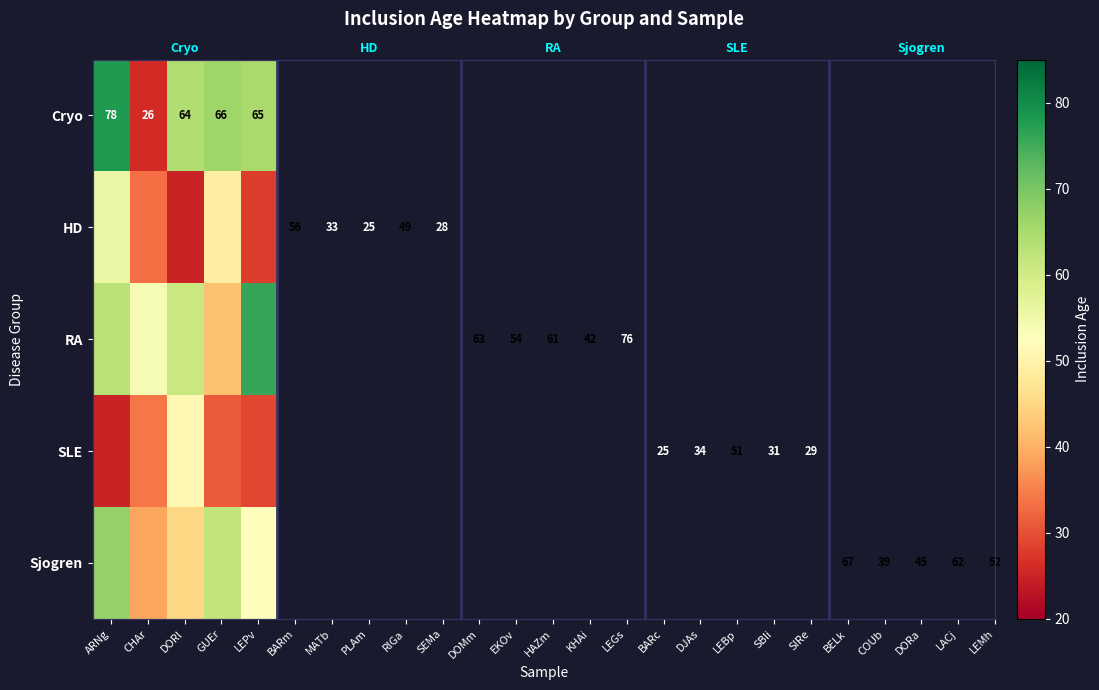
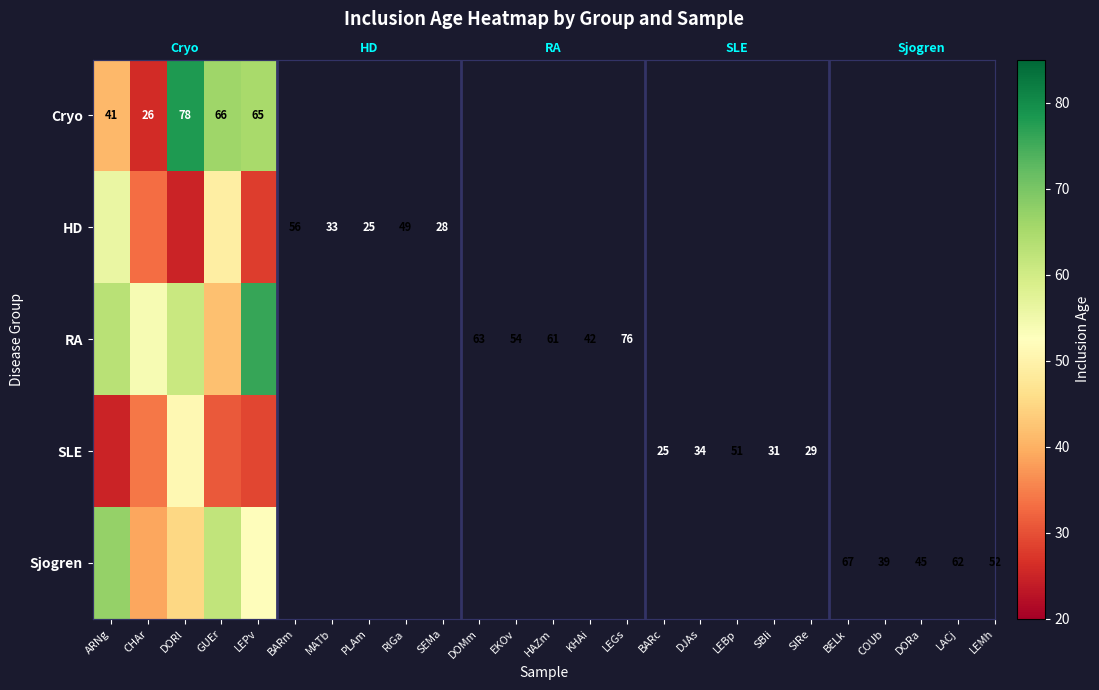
Cryo, ARNg: 78 -> 41
Cryo, DORl: 64 -> 78
